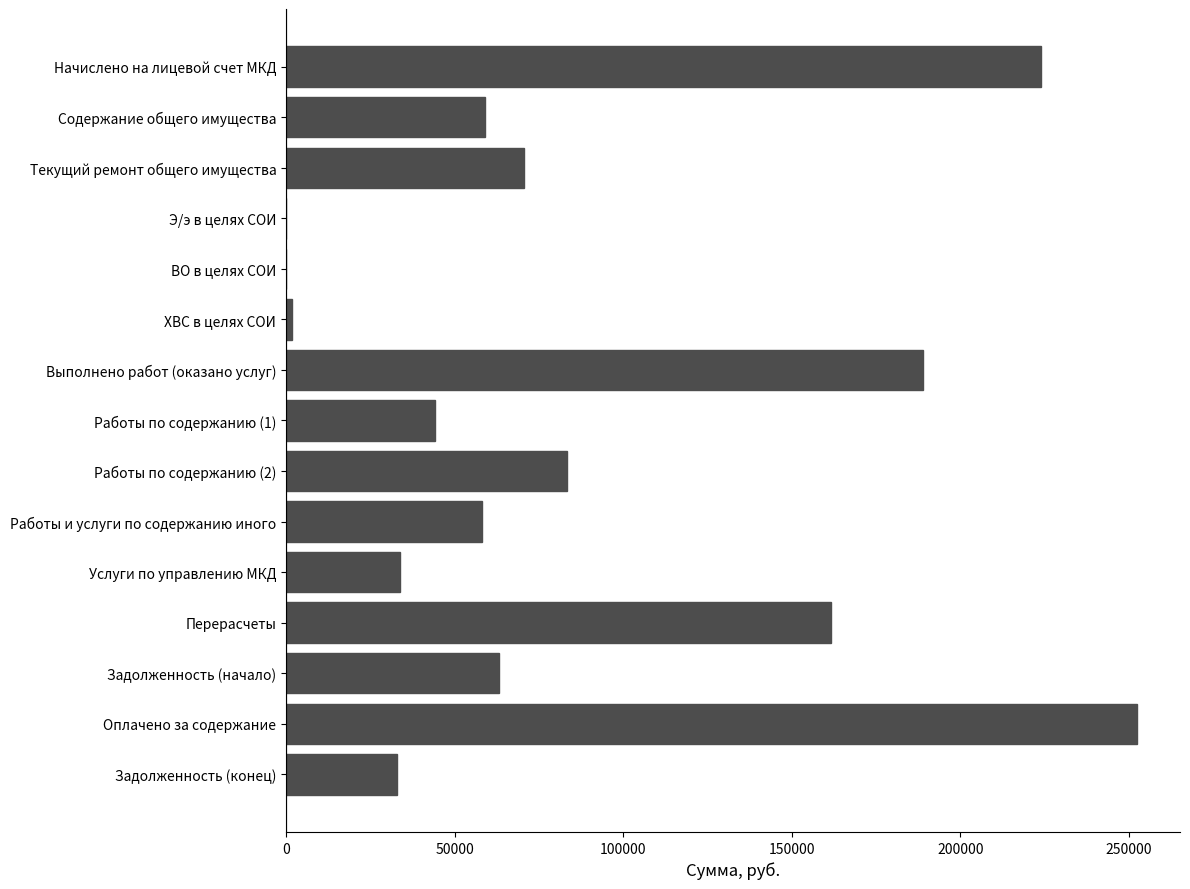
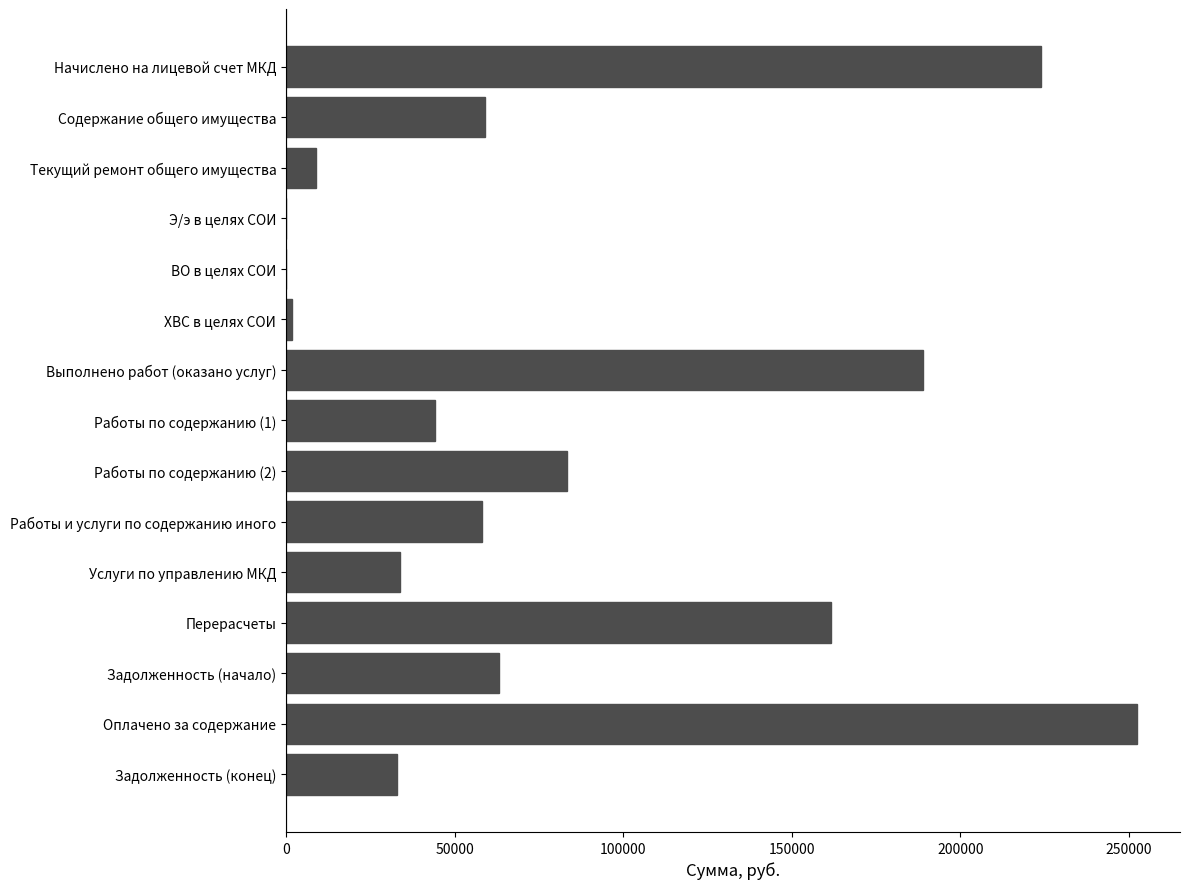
Текущий ремонт общего имущества: 71000 -> 9000
